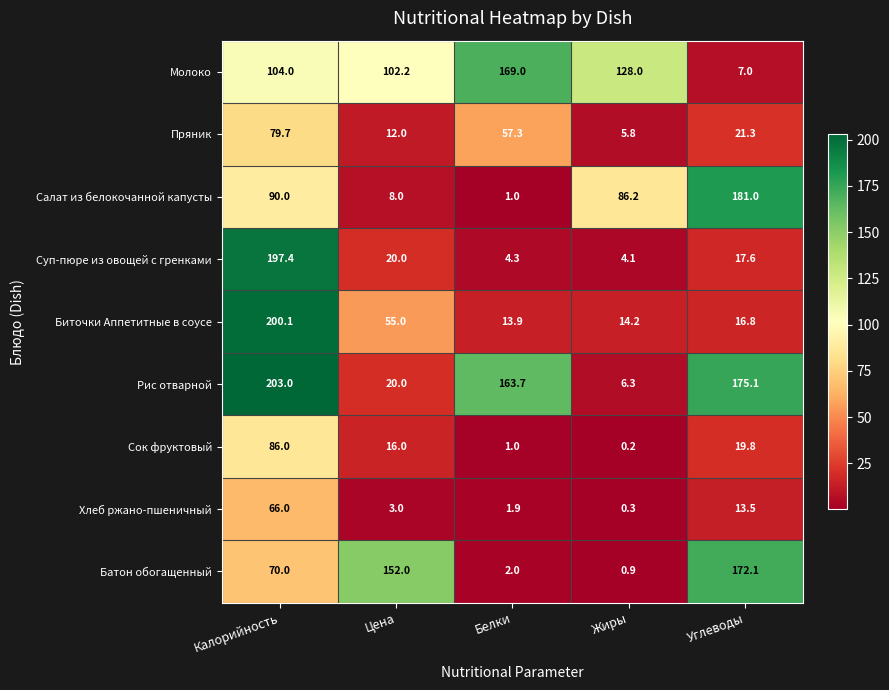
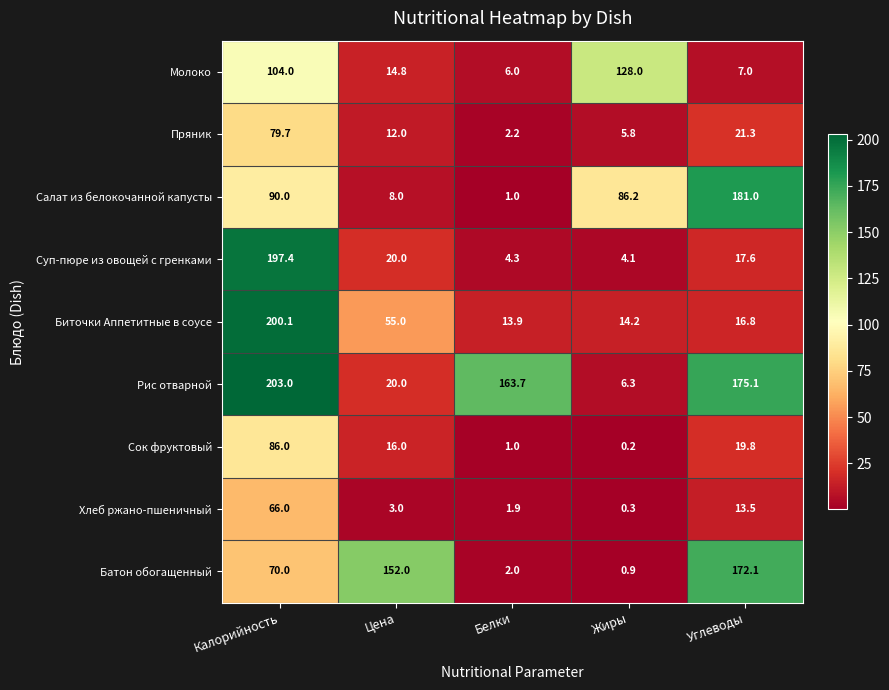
Молоко, Цена: 102.2 -> 14.8
Молоко, Белки: 169.0 -> 6.0
Пряник, Белки: 57.3 -> 2.2
